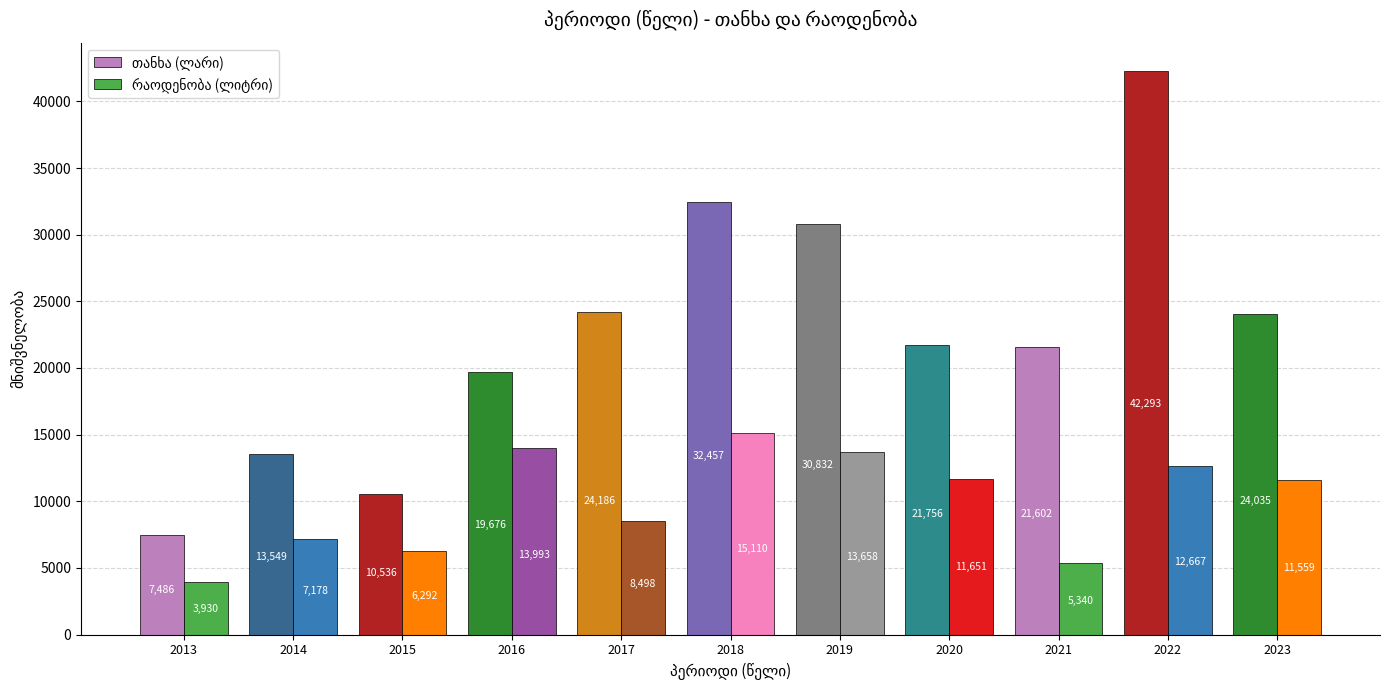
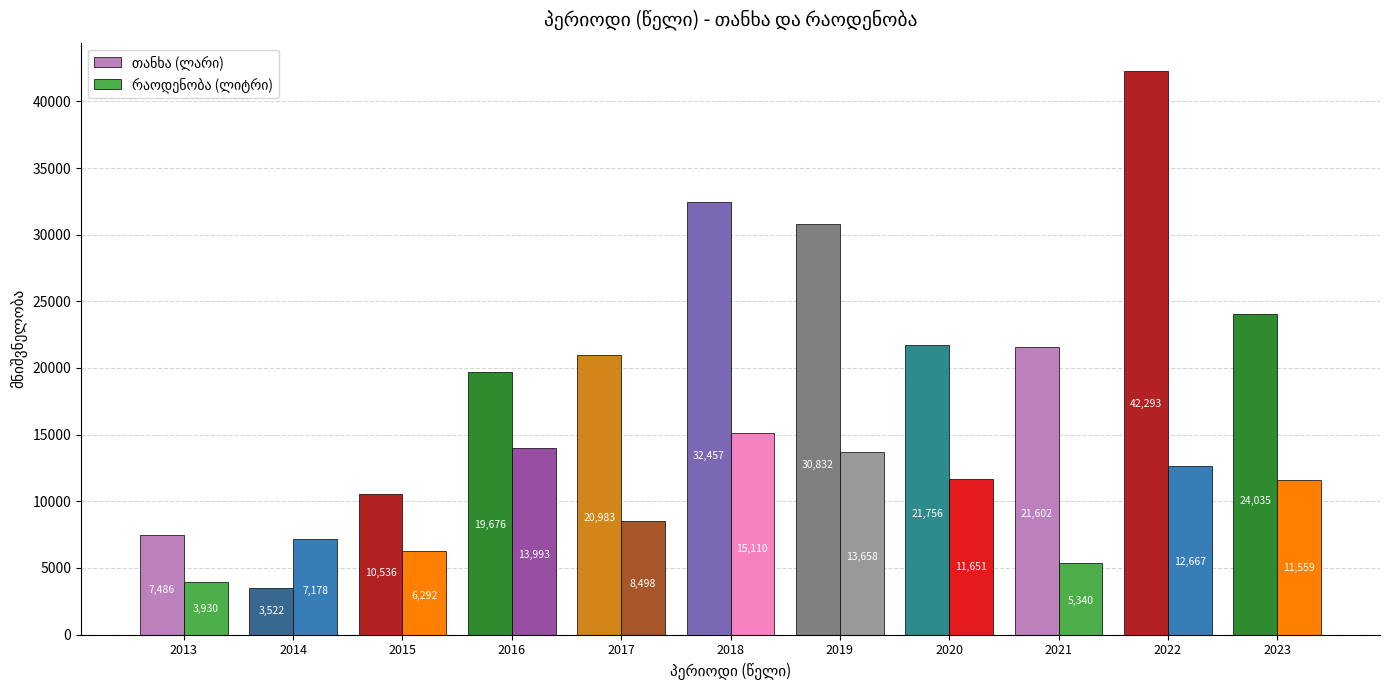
თანხა (ლარი), 2014: 13,549 -> 3,522
თანხა (ლარი), 2017: 24,186 -> 20,983
